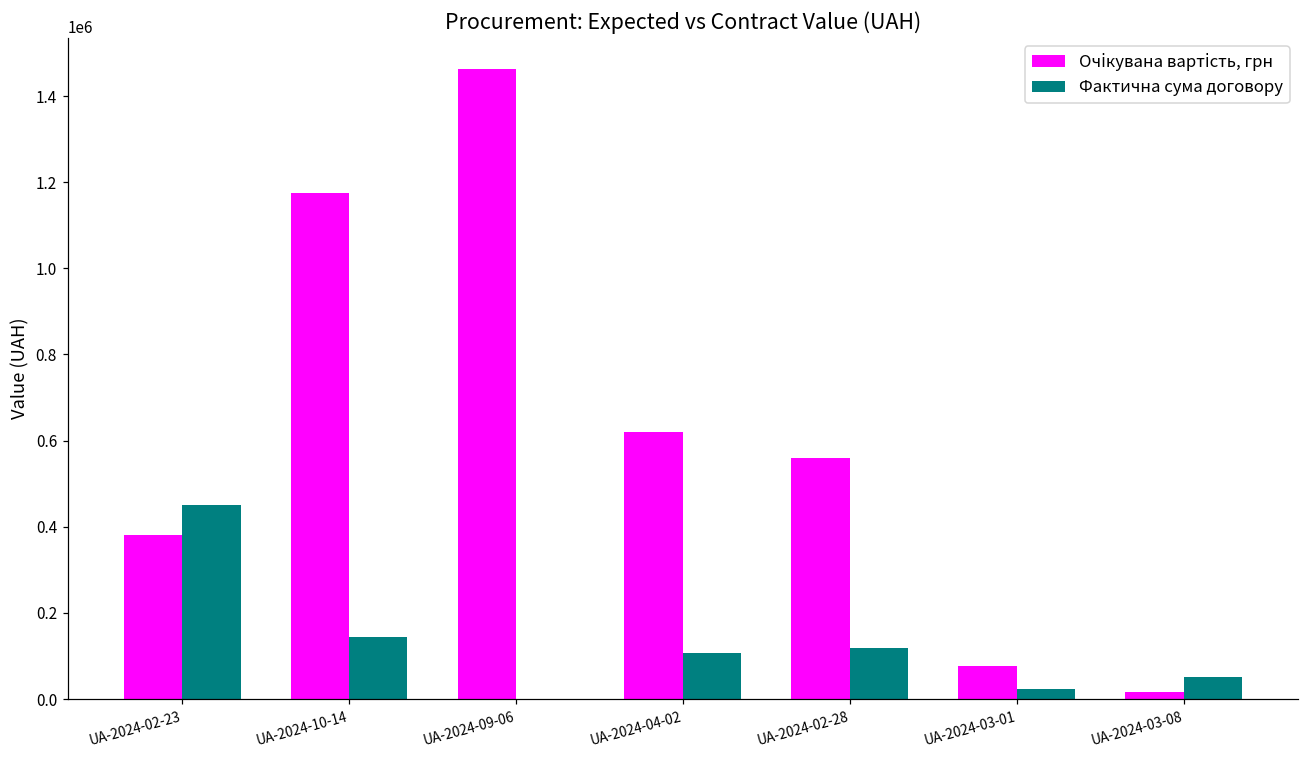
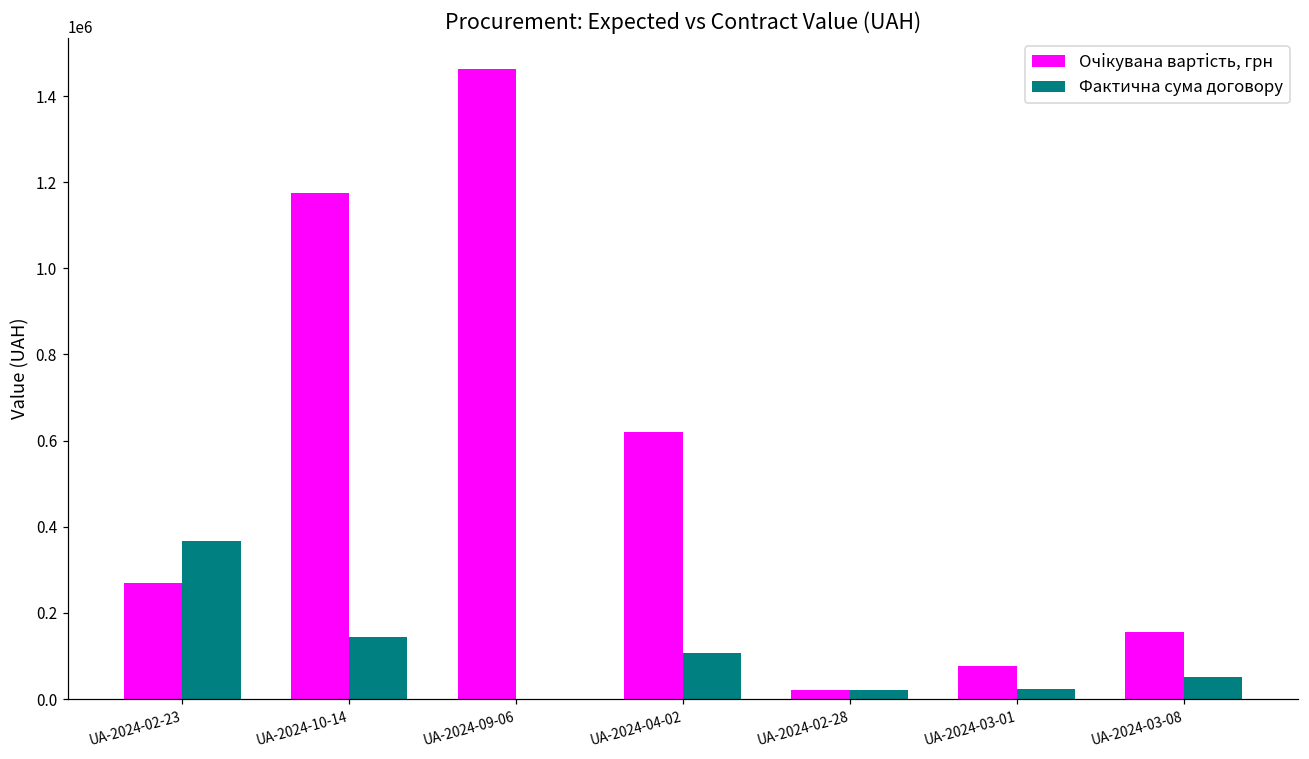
Очікувана вартість, грн, UA-2024-02-23: 380000 -> 270000
Фактична сума договору, UA-2024-02-23: 450000 -> 370000
Очікувана вартість, грн, UA-2024-02-28: 560000 -> 20000
Фактична сума договору, UA-2024-02-28: 120000 -> 20000
Очікувана вартість, грн, UA-2024-03-08: 20000 -> 160000
